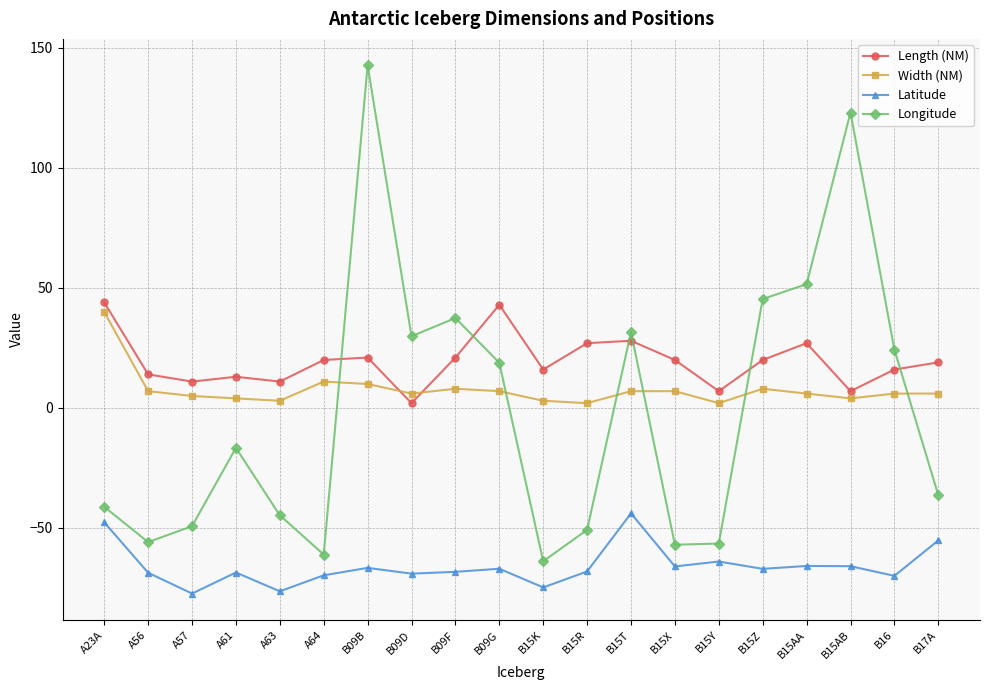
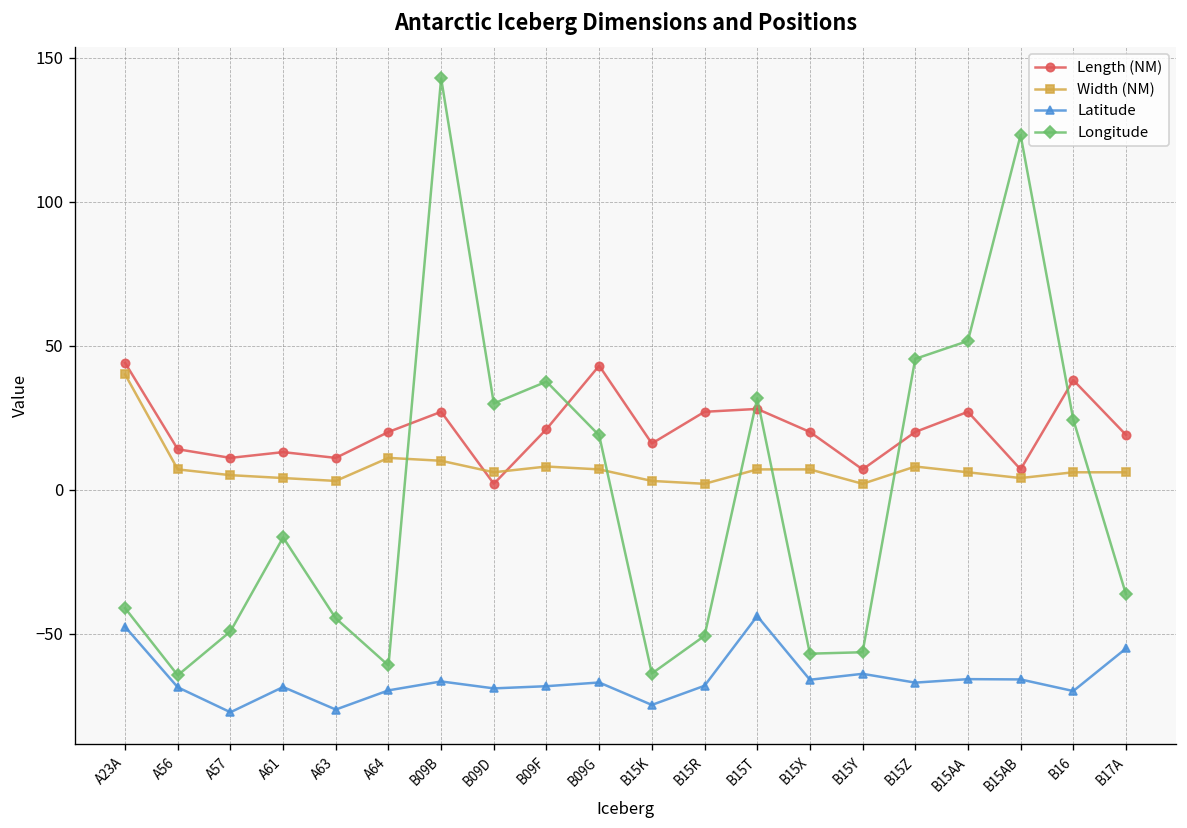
Longitude, A56: -56 -> -64
Length (NM), B09B: 21 -> 27
Length (NM), B16: 16 -> 38
